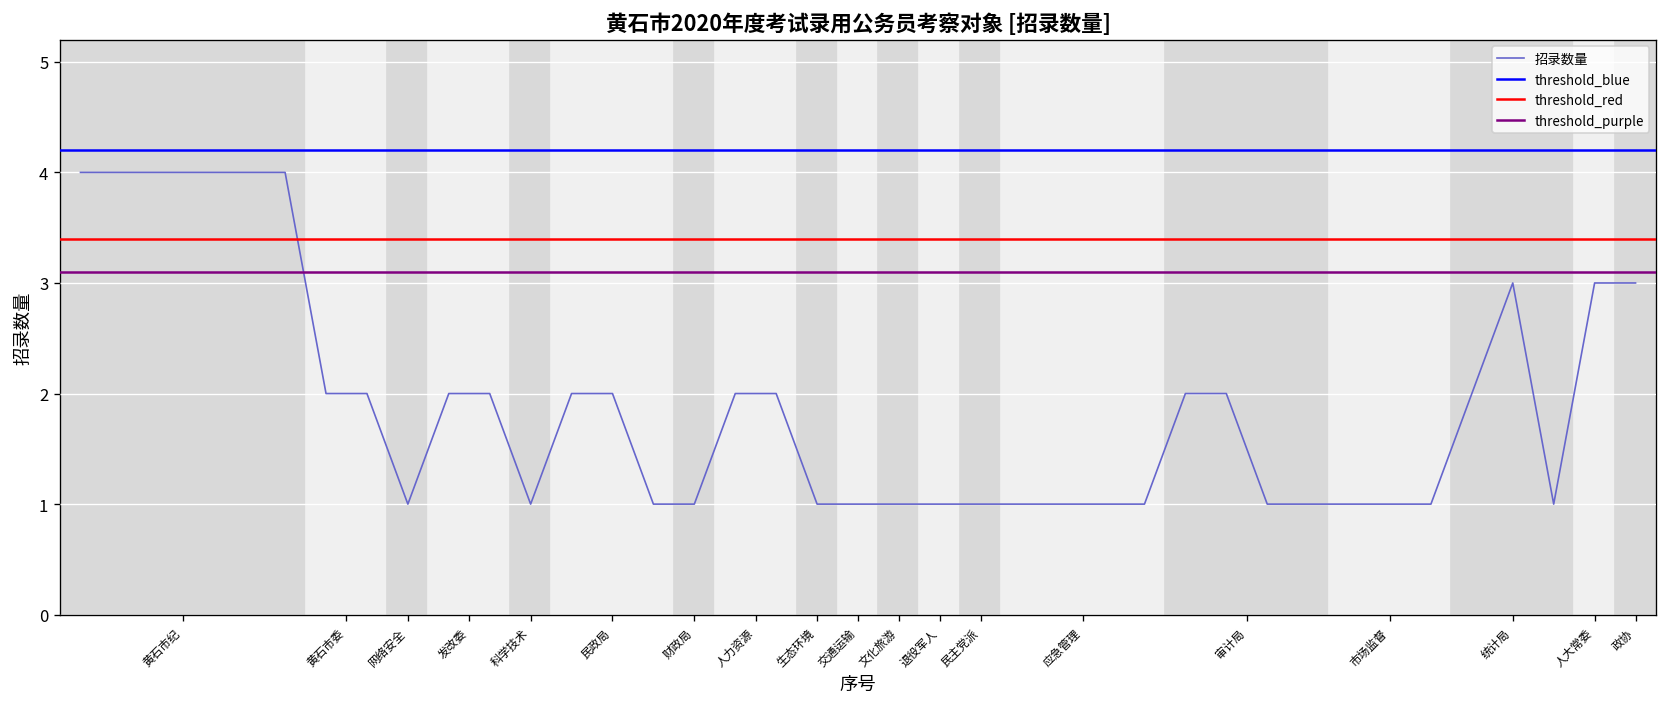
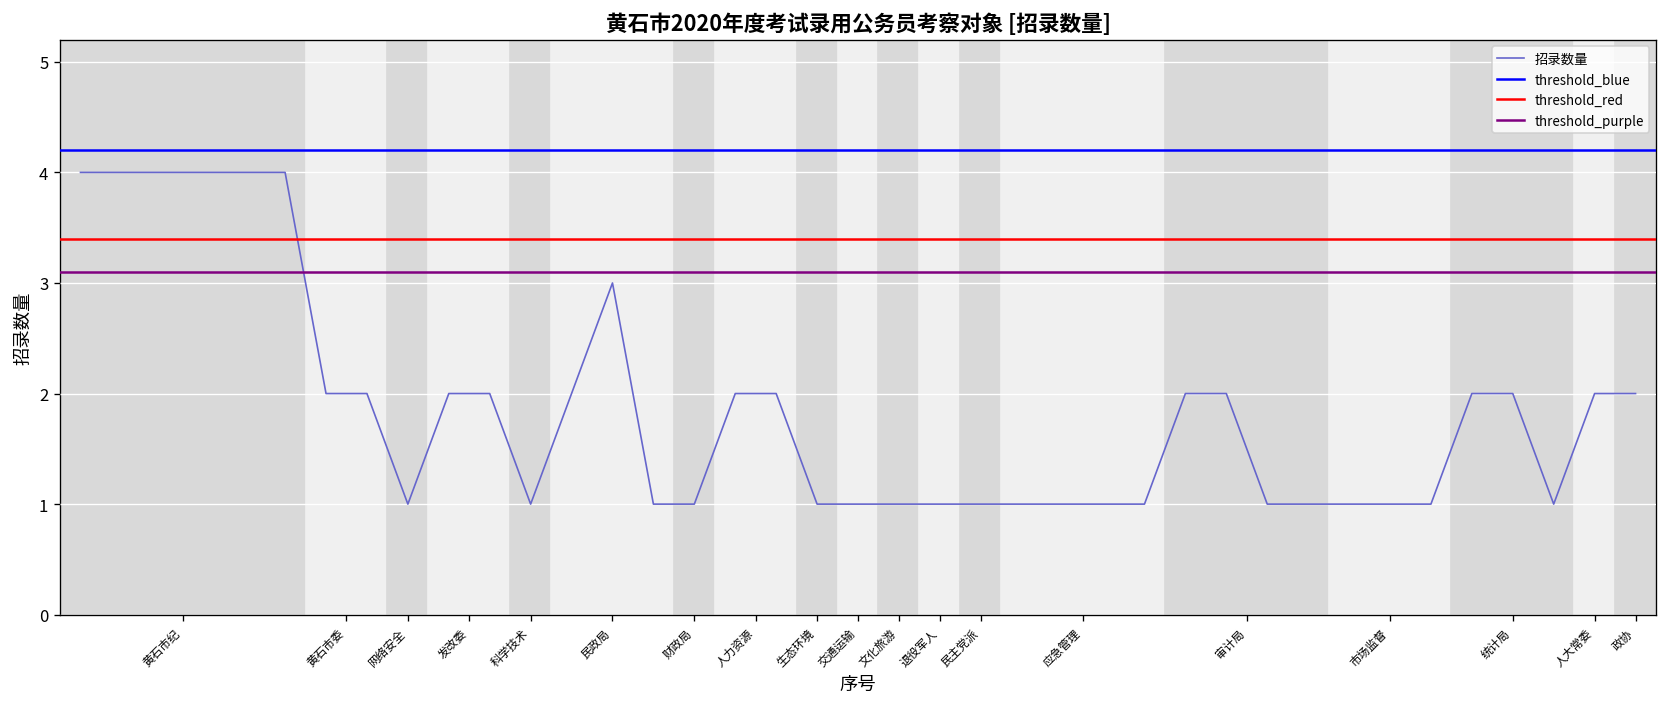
民政局: 2 -> 3
统计局: 3 -> 2
人大常委: 3 -> 2
政协: 3 -> 2
